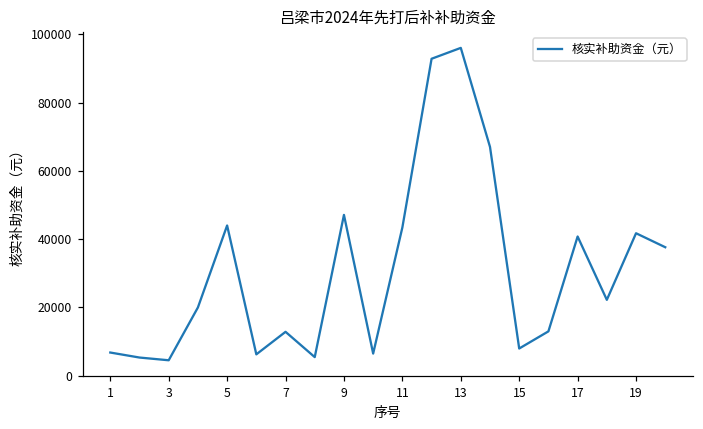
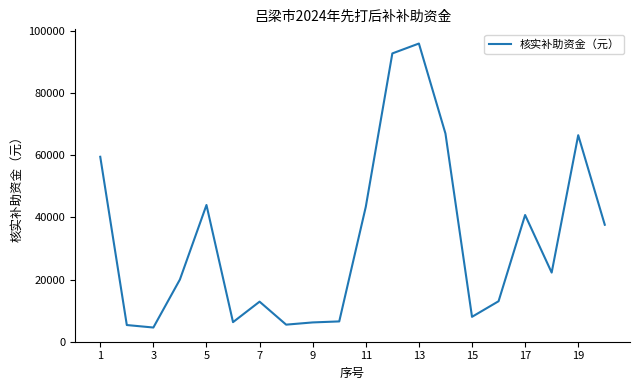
1: 7000 -> 60000
9: 47000 -> 6000
19: 42000 -> 66000
